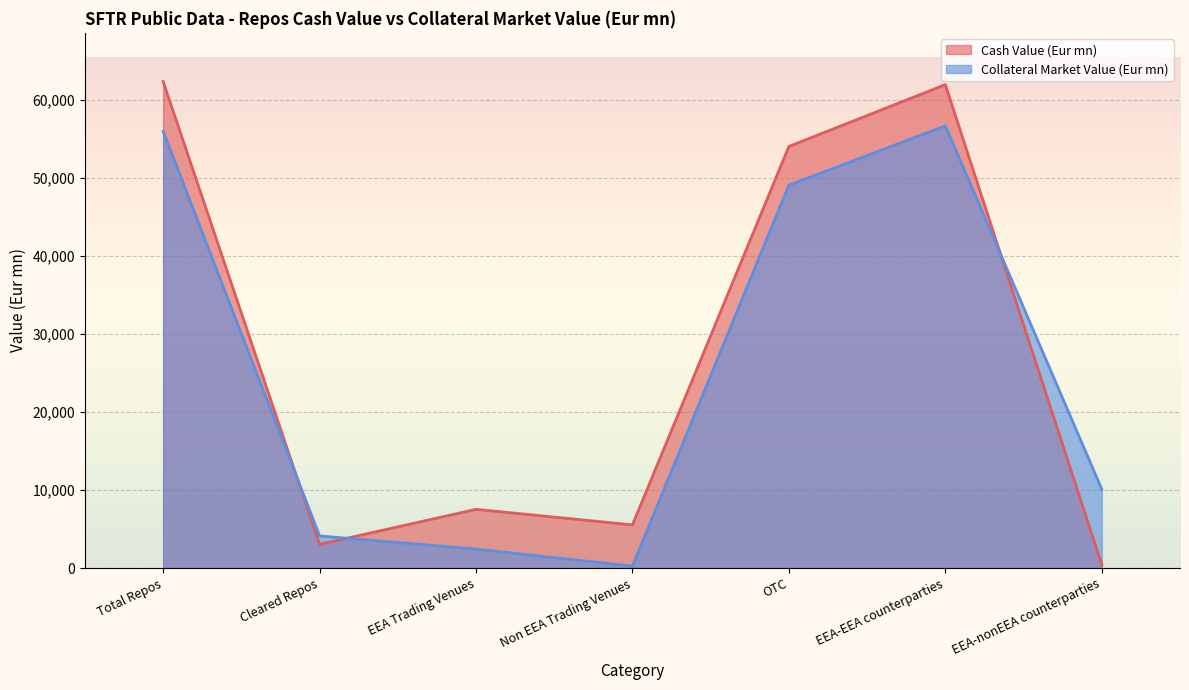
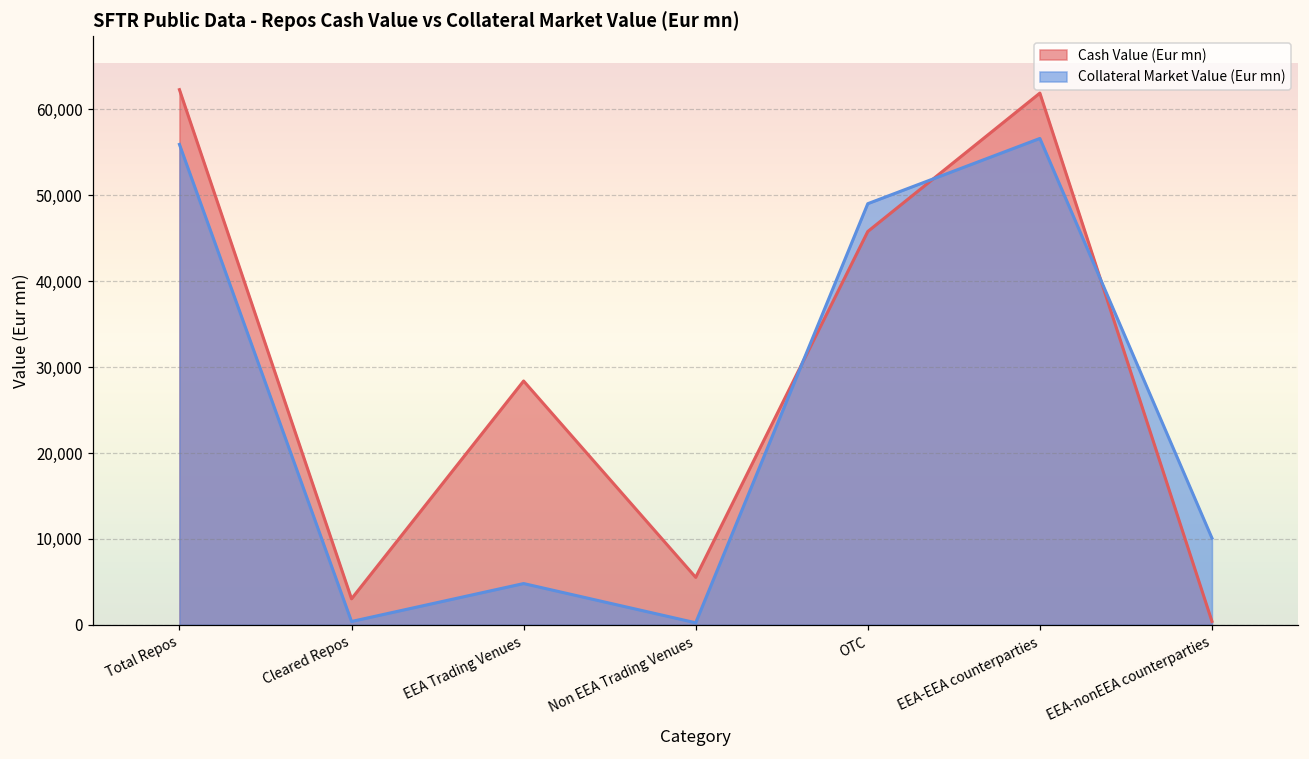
Collateral Market Value (Eur mn), Cleared Repos: 4,000 -> 0
Cash Value (Eur mn), EEA Trading Venues: 8,000 -> 28,000
Collateral Market Value (Eur mn), EEA Trading Venues: 2,000 -> 5,000
Cash Value (Eur mn), OTC: 54,000 -> 46,000
